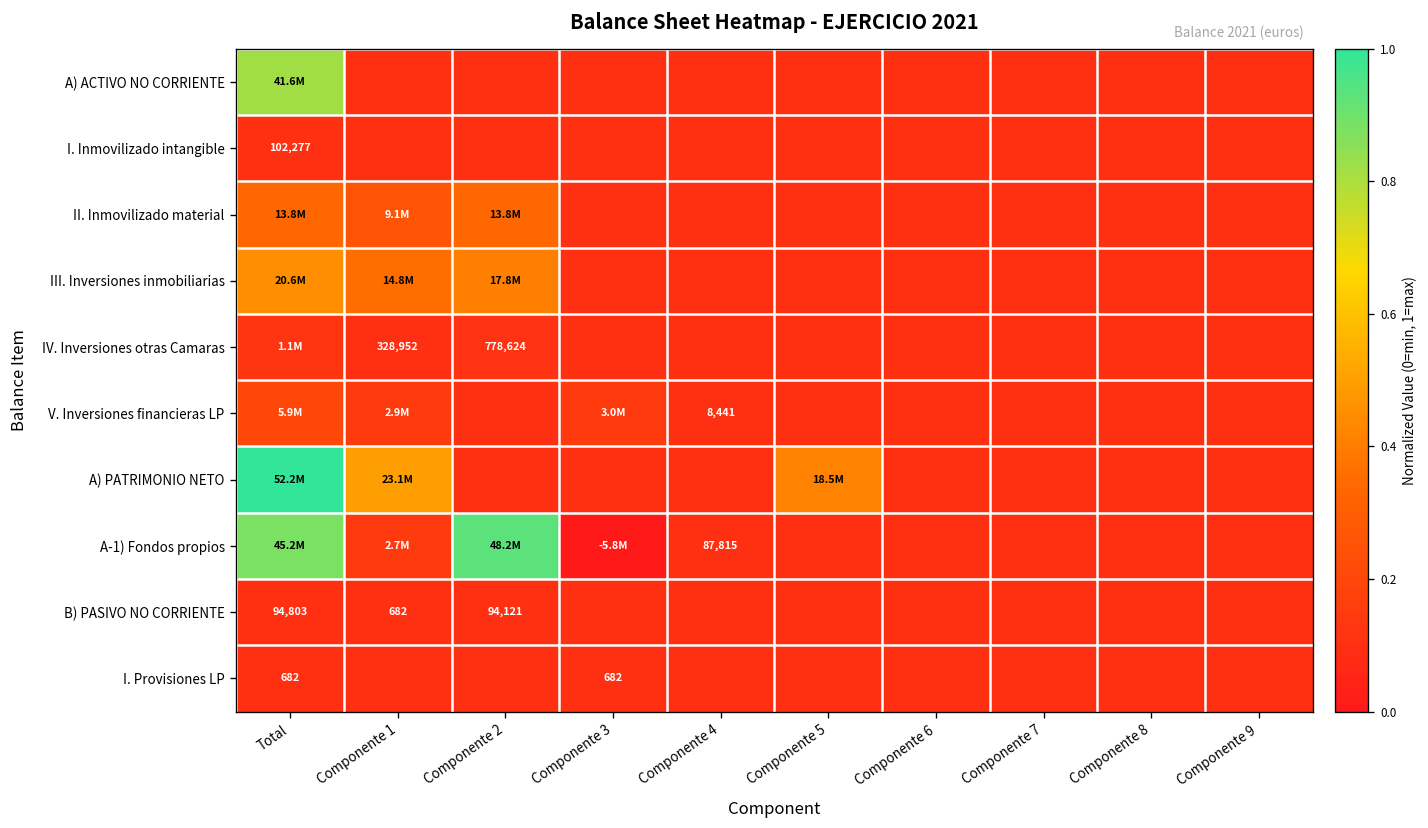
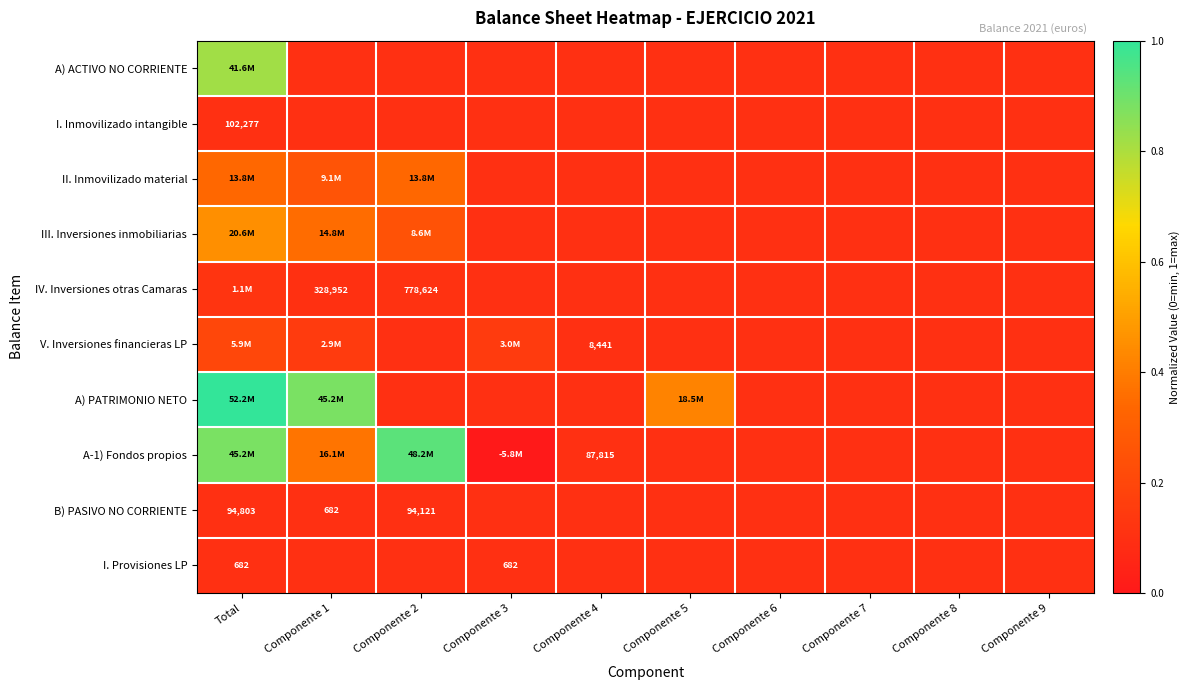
III. Inversiones inmobiliarias, Componente 2: 17.8M -> 8.6M
A) PATRIMONIO NETO, Componente 1: 23.1M -> 45.2M
A-1) Fondos propios, Componente 1: 2.7M -> 16.1M
